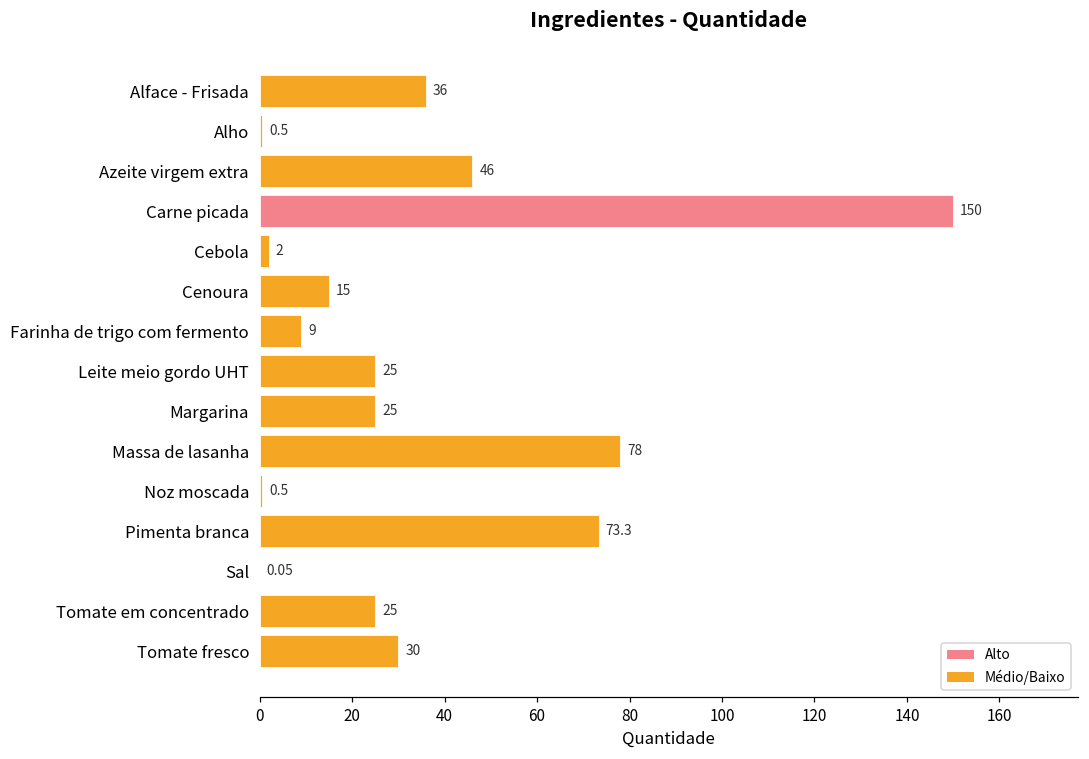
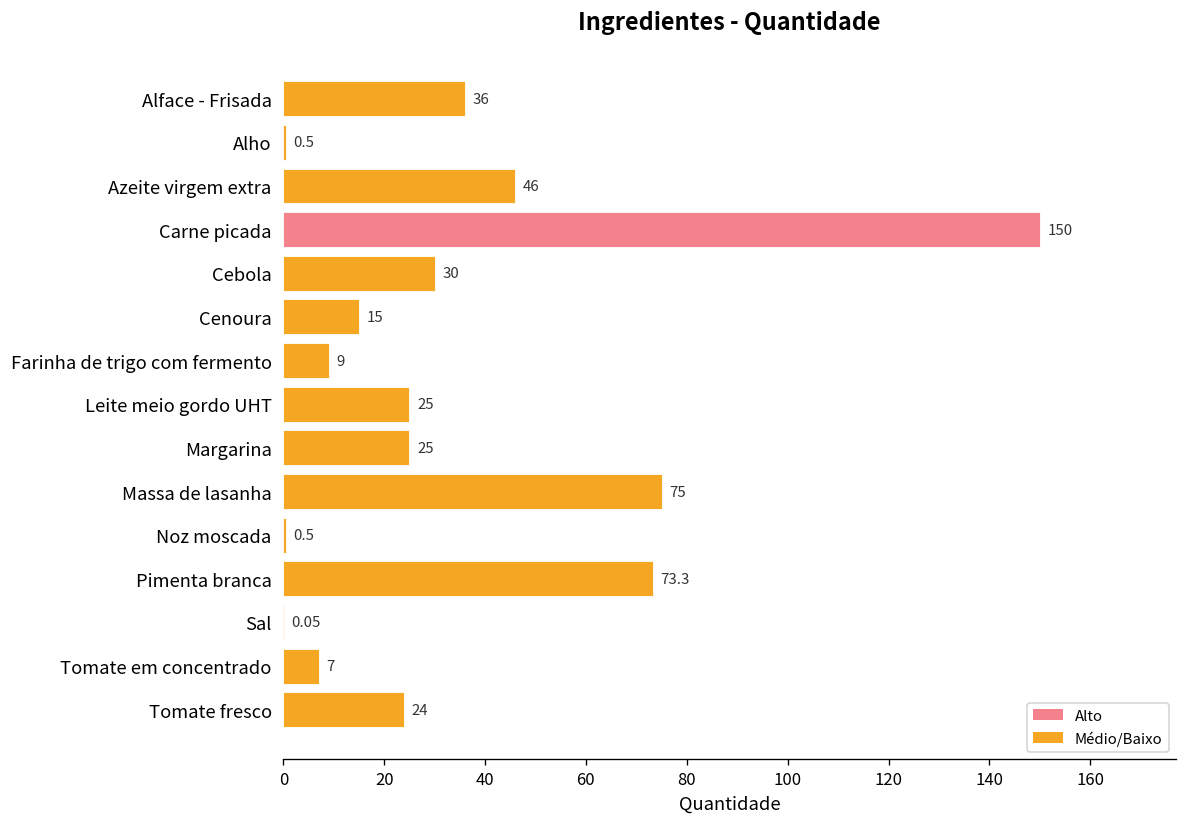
Cebola: 2 -> 30
Massa de lasanha: 78 -> 75
Tomate em concentrado: 25 -> 7
Tomate fresco: 30 -> 24
